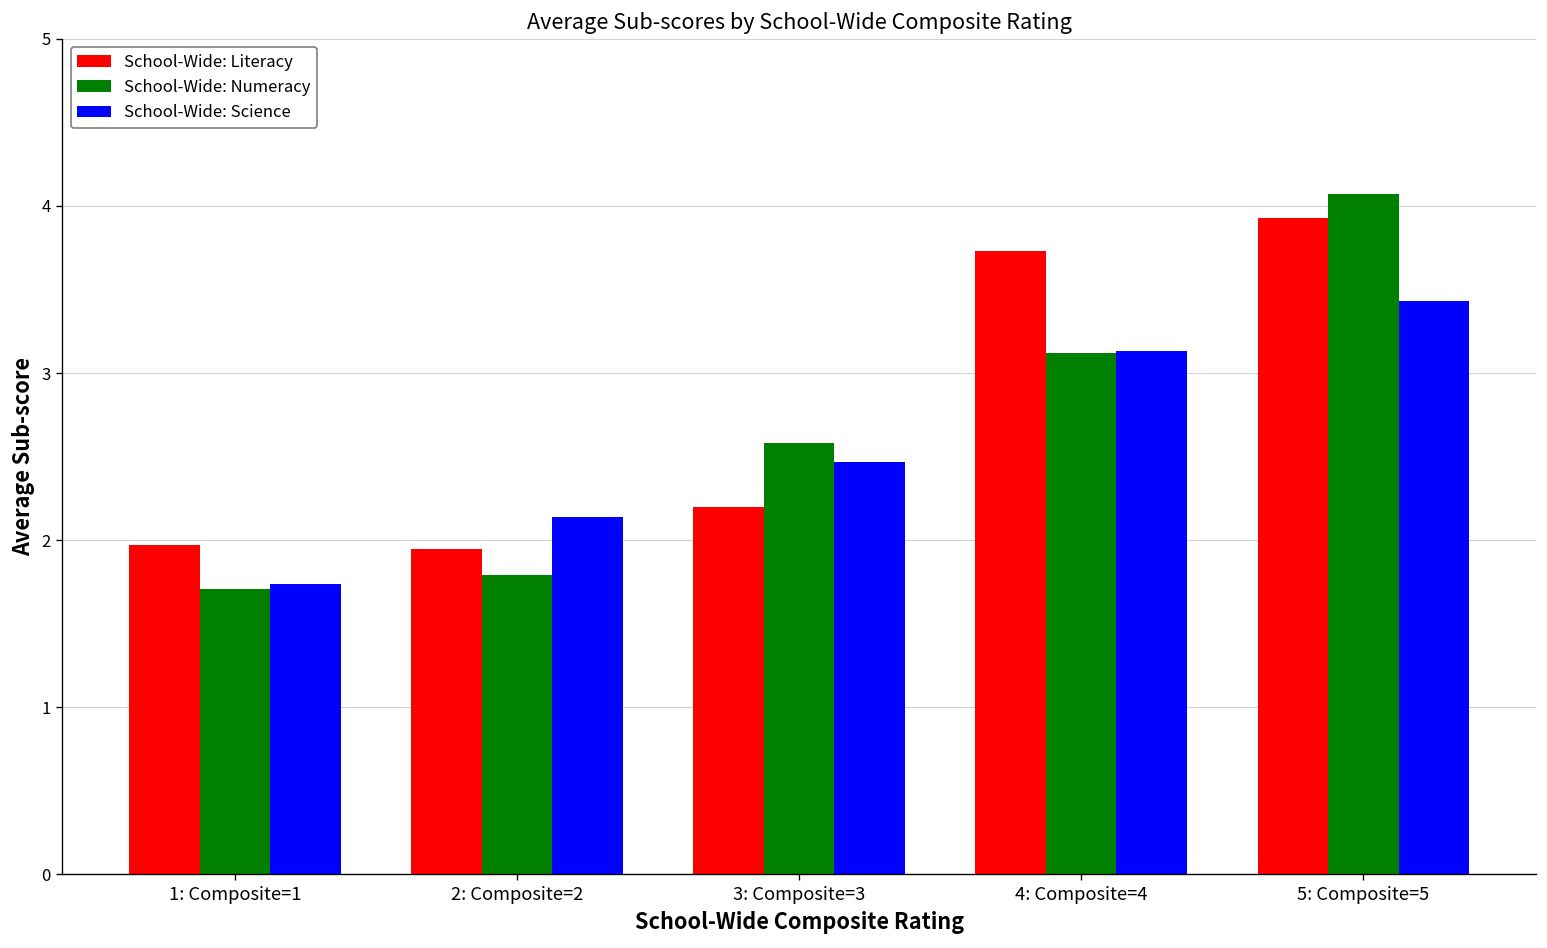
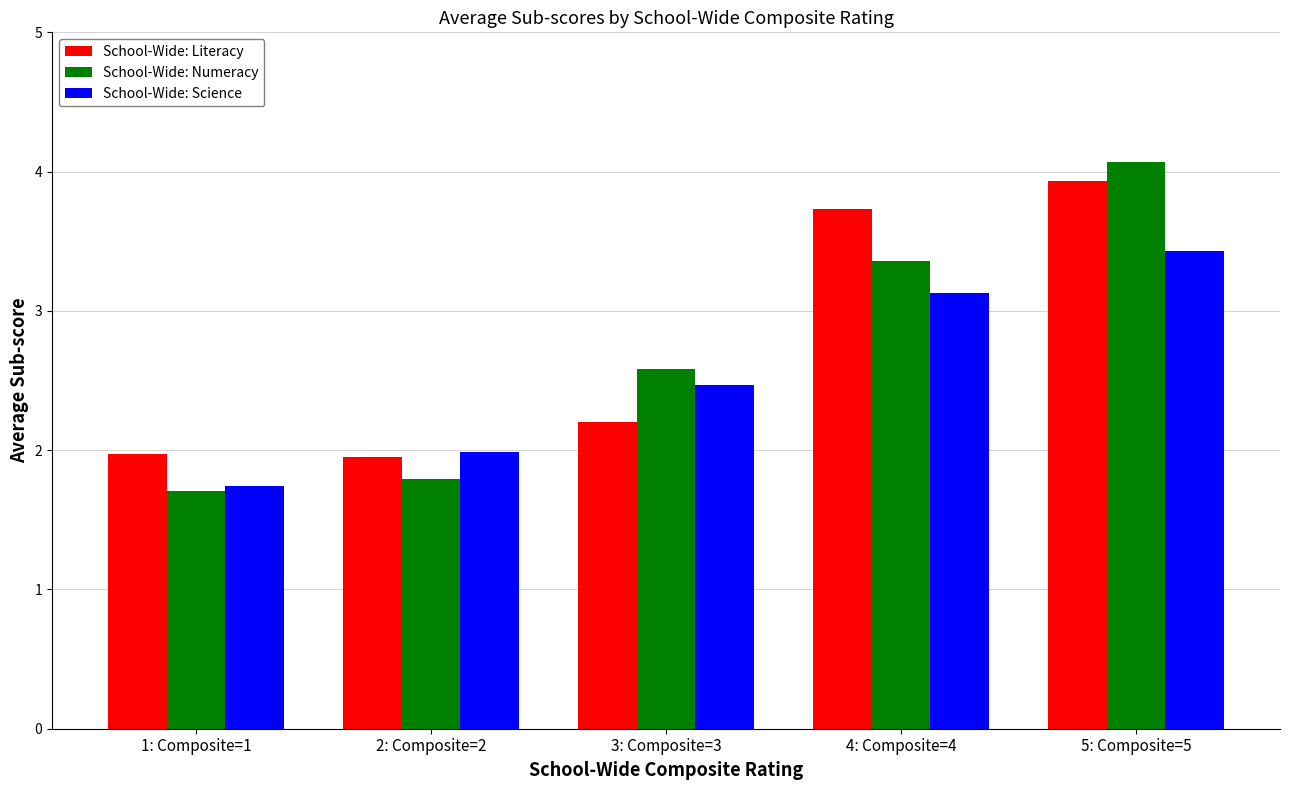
School-Wide: Science, 2: Composite=2: 2.14 -> 1.99
School-Wide: Numeracy, 4: Composite=4: 3.12 -> 3.36
